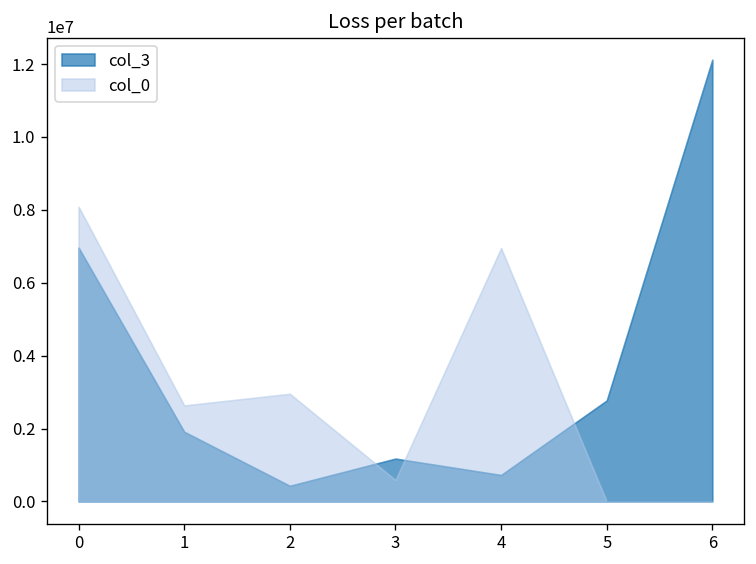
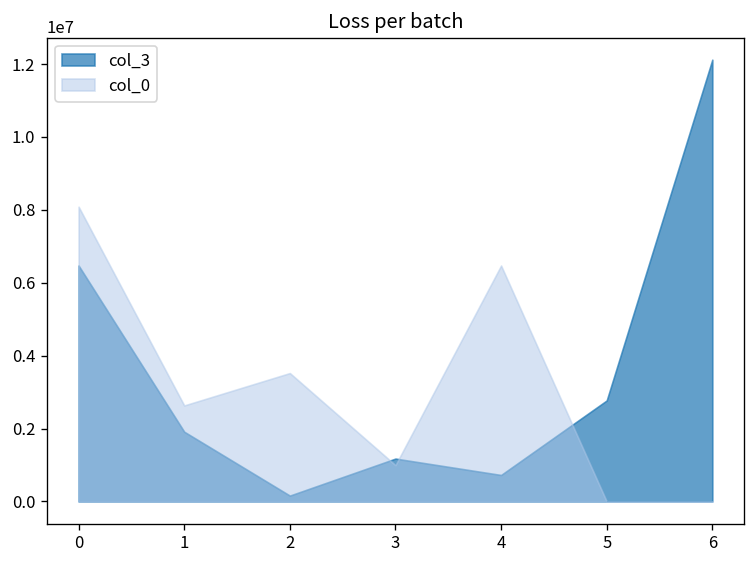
col_3, 0: 7000000 -> 6500000
col_3, 2: 400000 -> 200000
col_0, 2: 3000000 -> 3500000
col_0, 3: 600000 -> 1000000
col_0, 4: 7000000 -> 6500000
